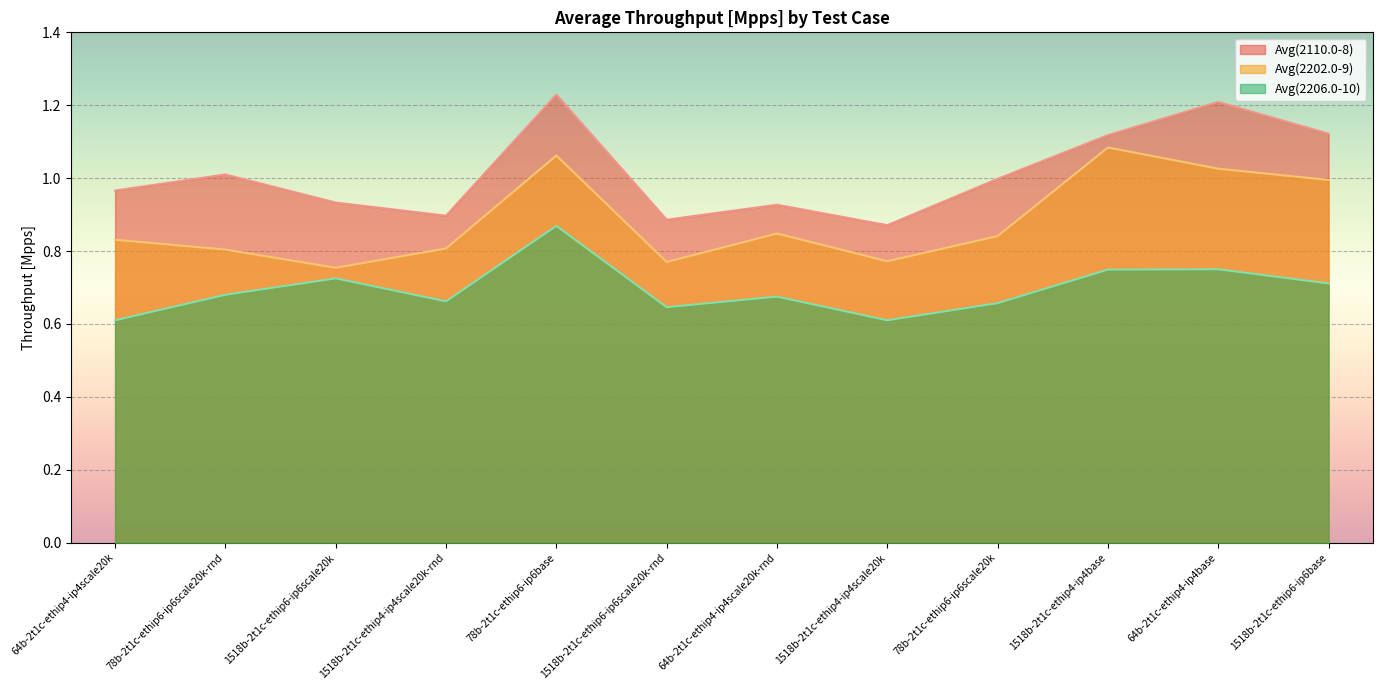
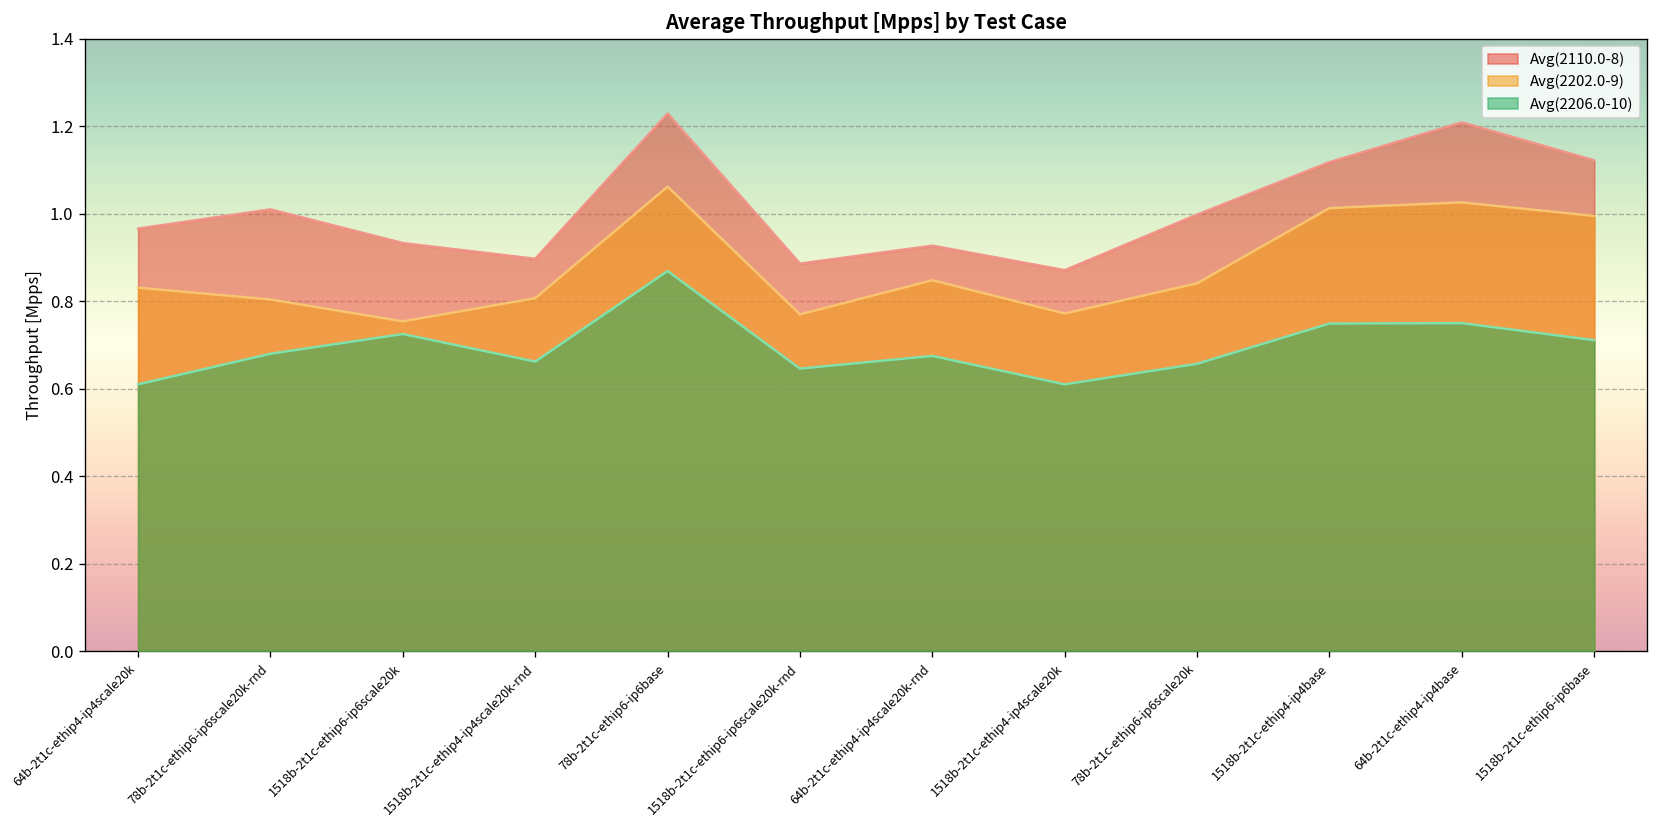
Avg(2202.0-9), 1518b-2t1c-ethip4-ip4base: 1.08 -> 1.01
